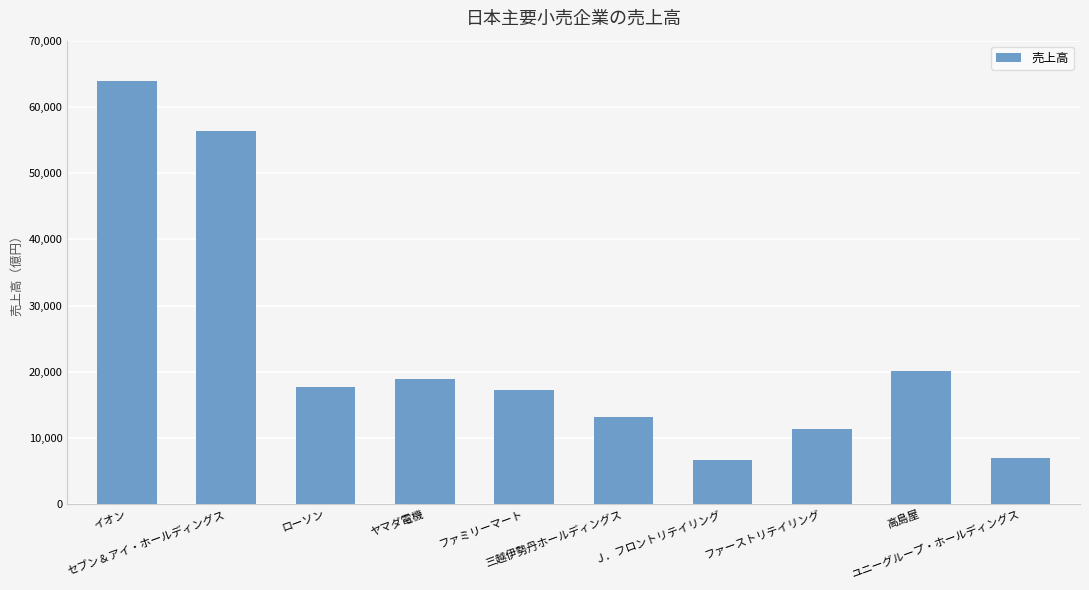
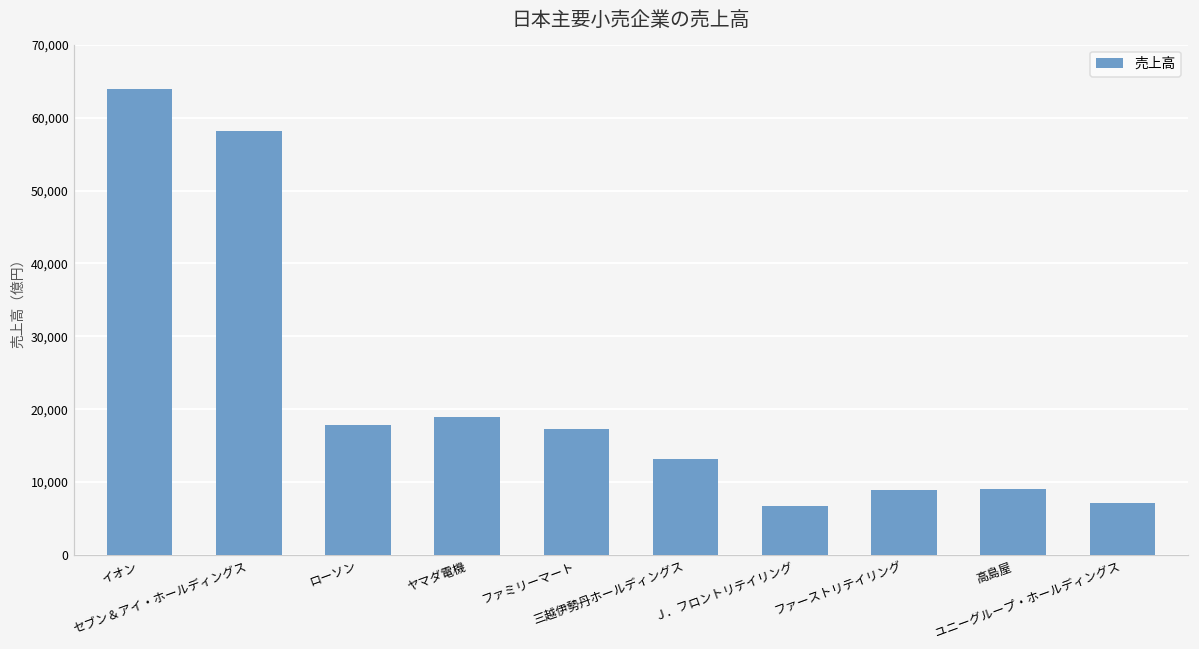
セブン＆アイ・ホールディングス: 56,000 -> 58,000
ファーストリテイリング: 11,000 -> 9,000
高島屋: 20,000 -> 9,000
